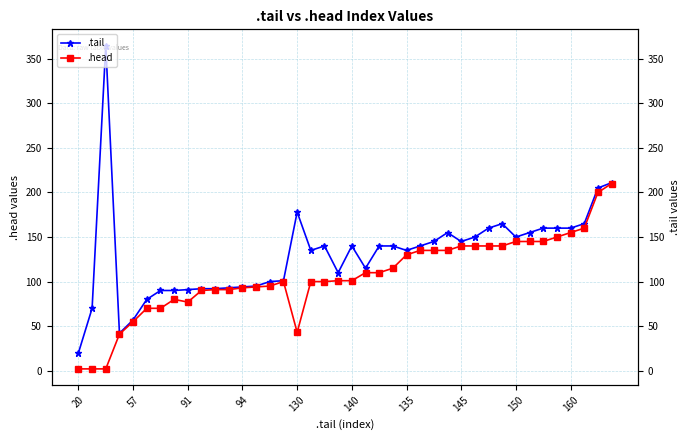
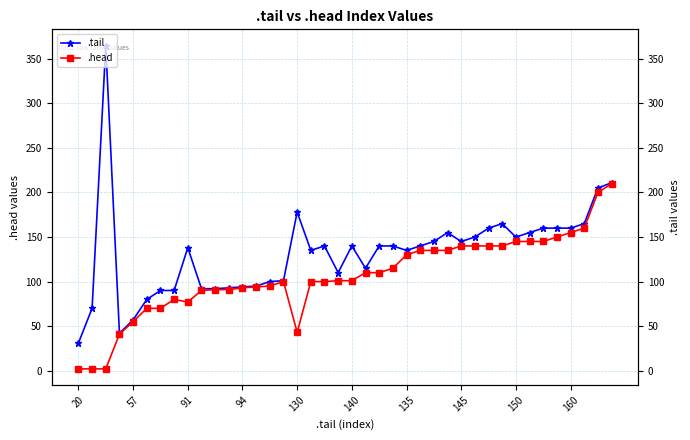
.tail, 20: 20 -> 30
.tail, 91: 90 -> 140
